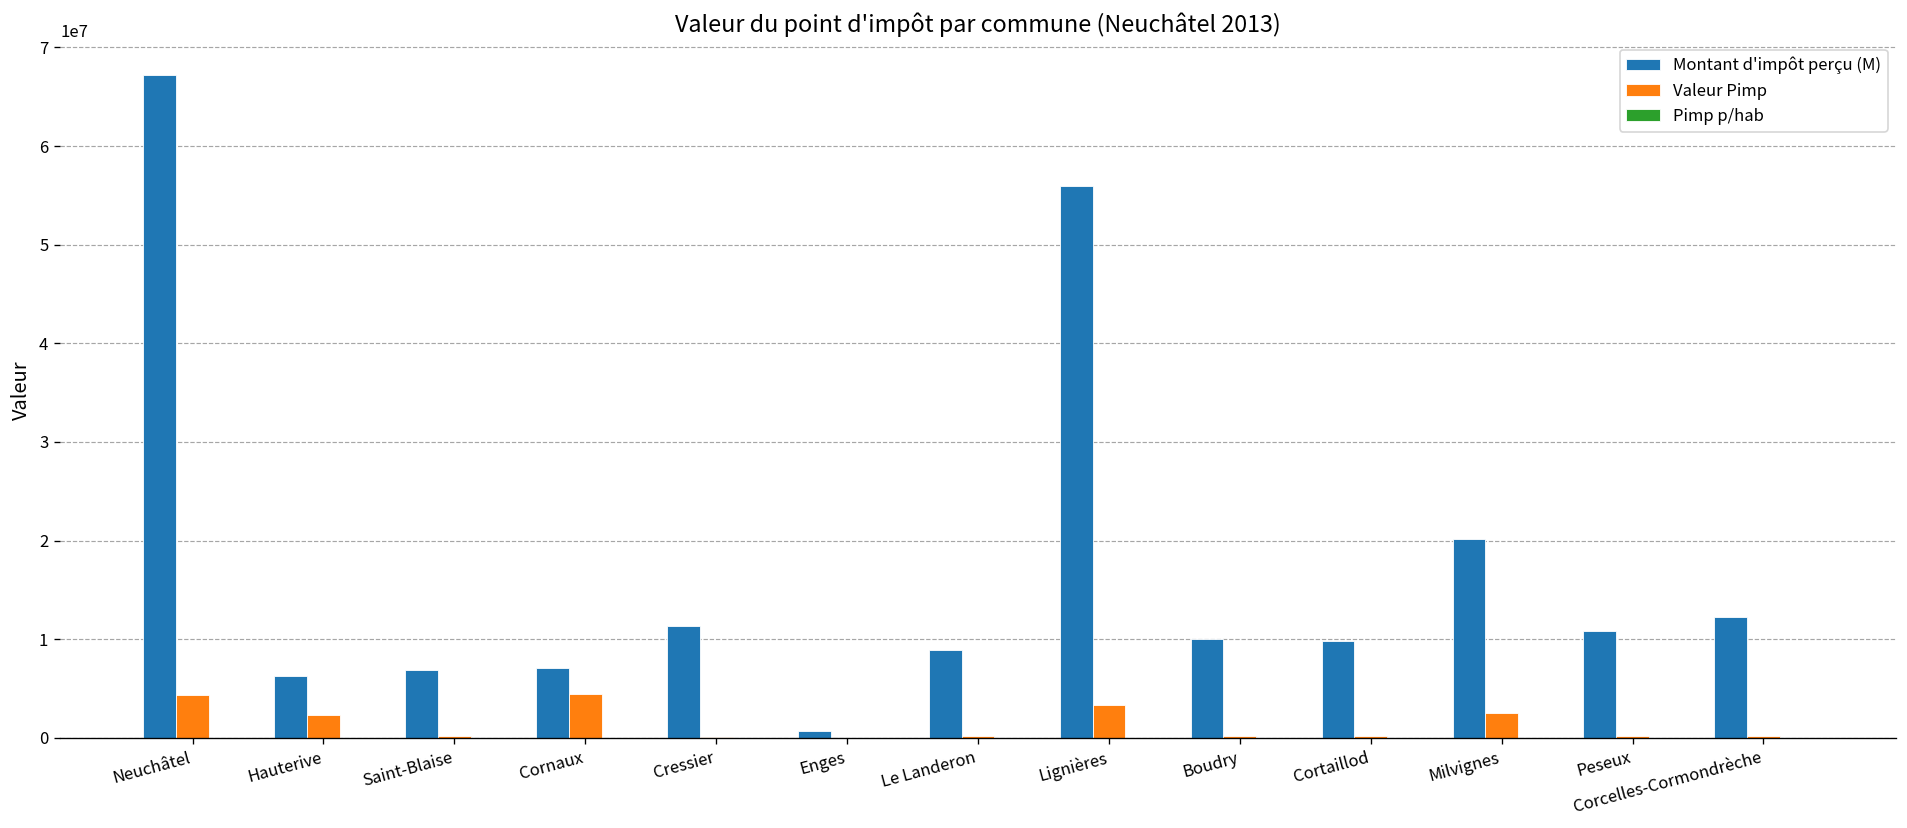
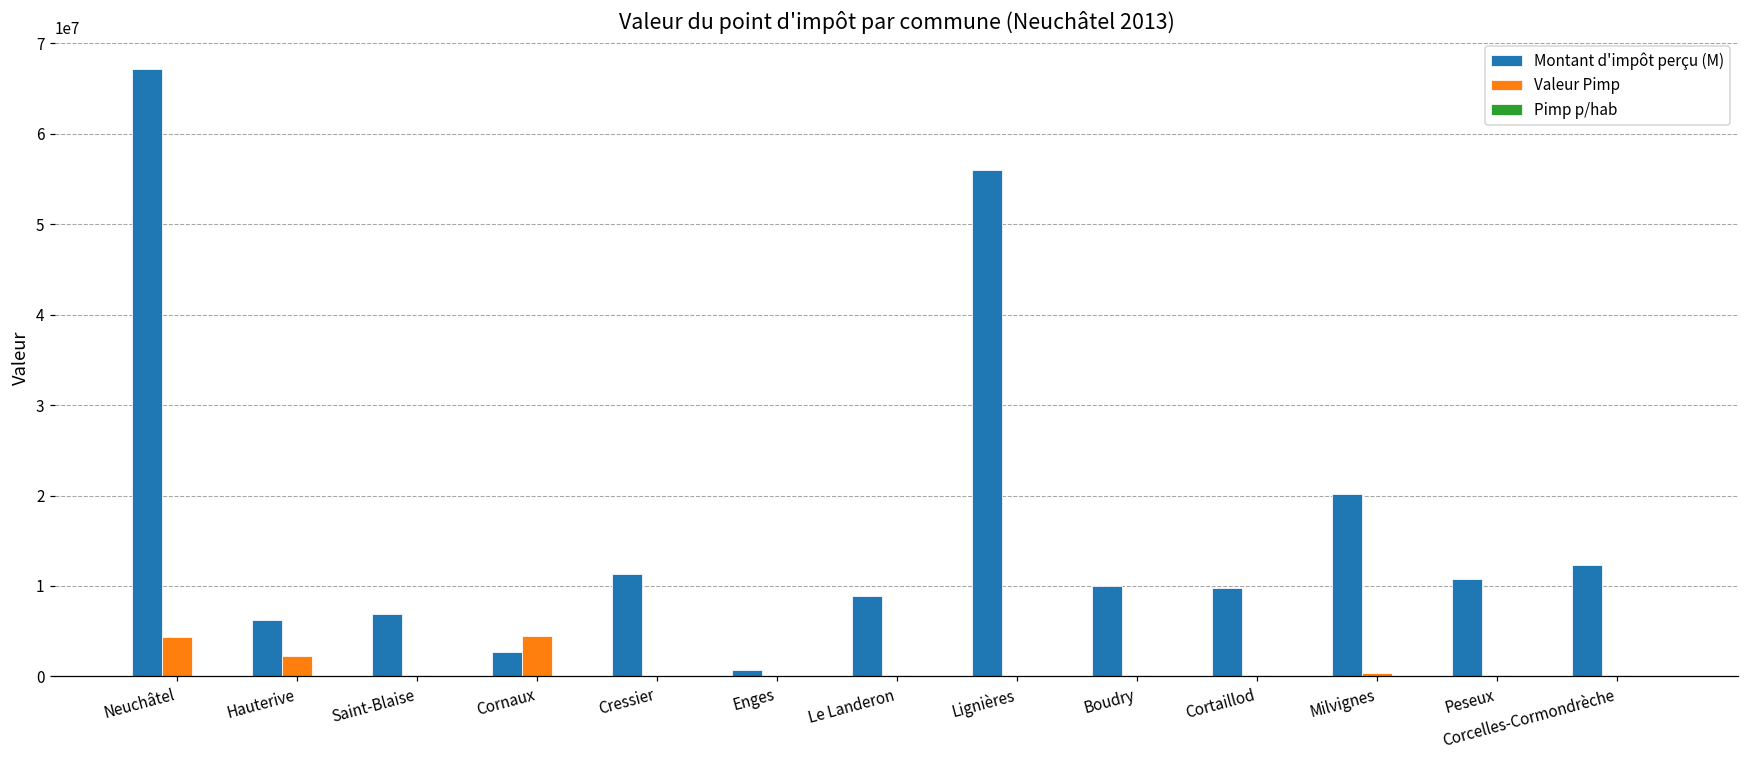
Montant d'impôt perçu (M), Cornaux: 7000000 -> 3000000
Valeur Pimp, Lignières: 3000000 -> 0
Valeur Pimp, Milvignes: 3000000 -> 0
